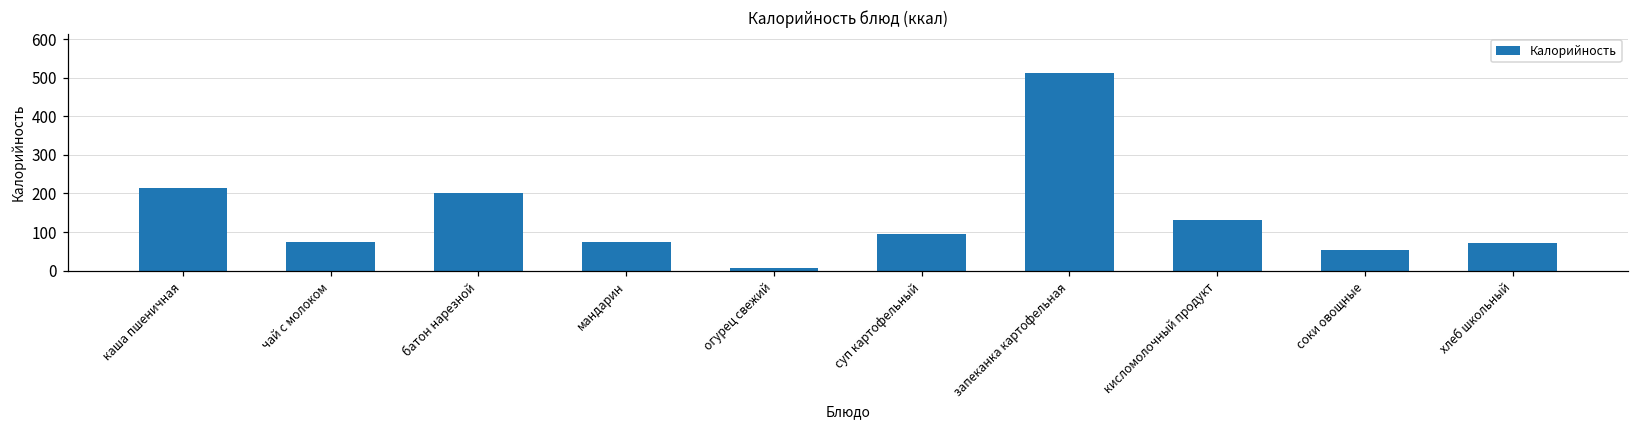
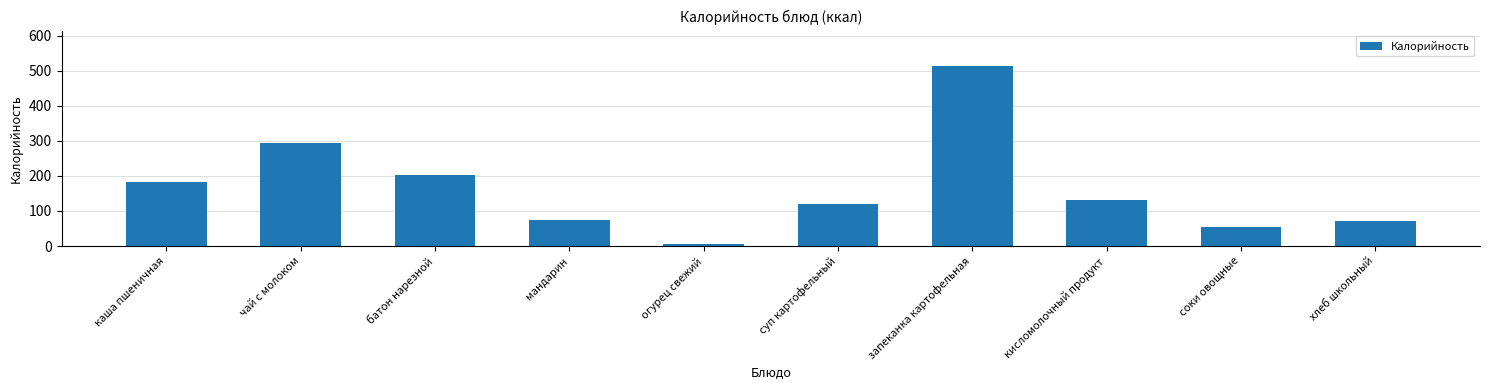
каша пшеничная: 210 -> 180
чай с молоком: 80 -> 290
суп картофельный: 100 -> 120
